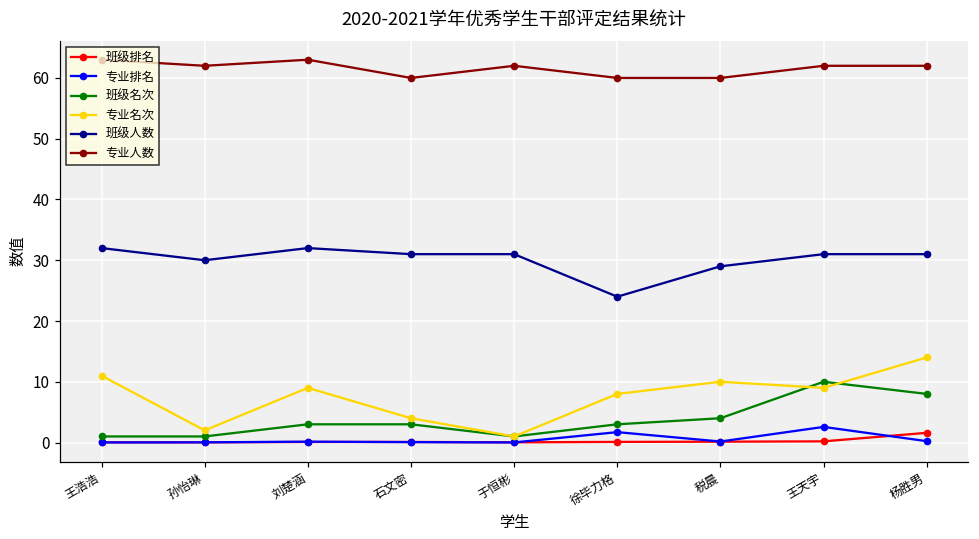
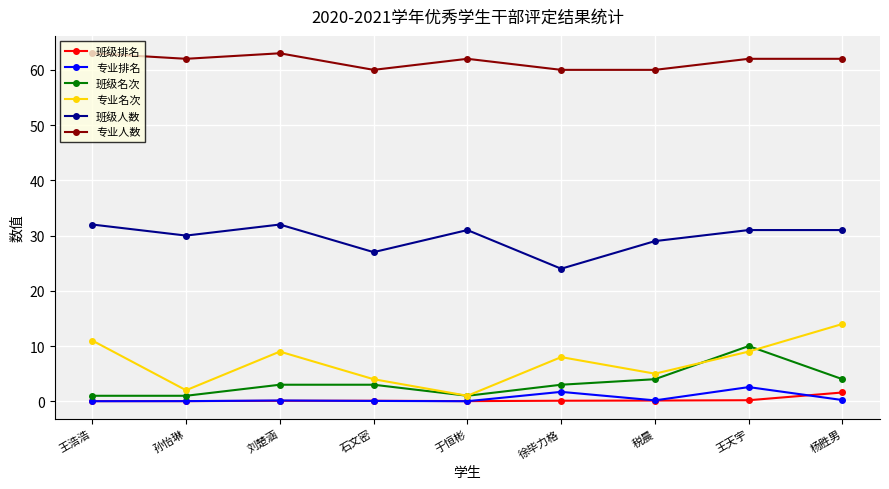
班级人数, 石文密: 31 -> 27
专业名次, 税晨: 10 -> 5
班级名次, 杨胜男: 8 -> 4
